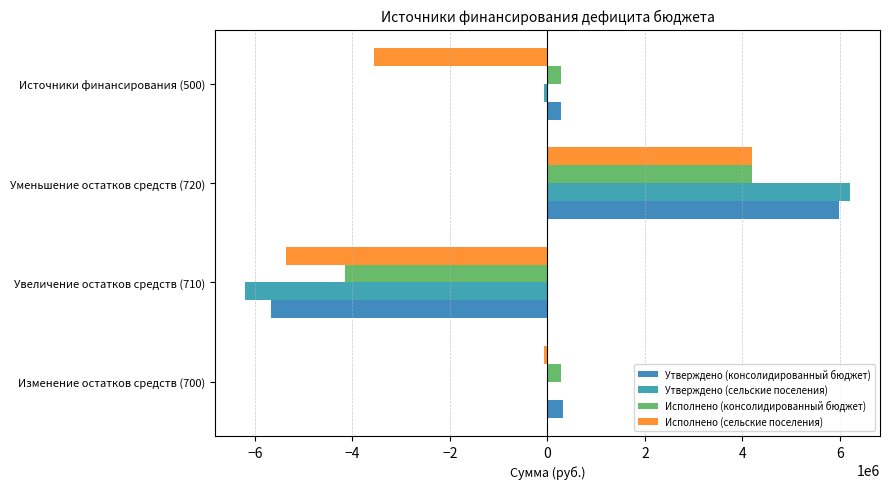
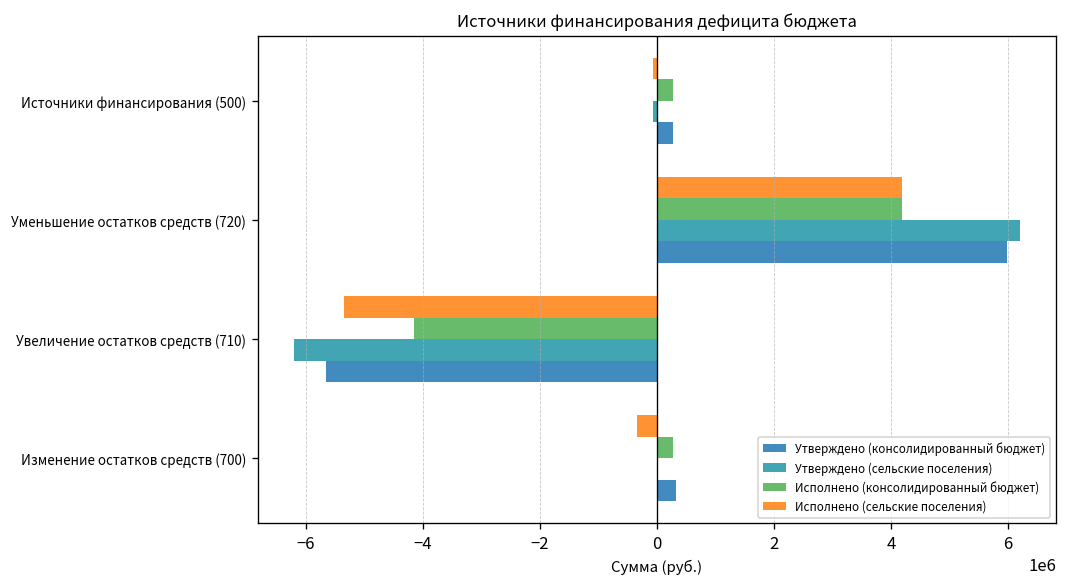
Исполнено (сельские поселения), Источники финансирования (500): -3600000 -> -100000
Исполнено (сельские поселения), Изменение остатков средств (700): -100000 -> -300000
